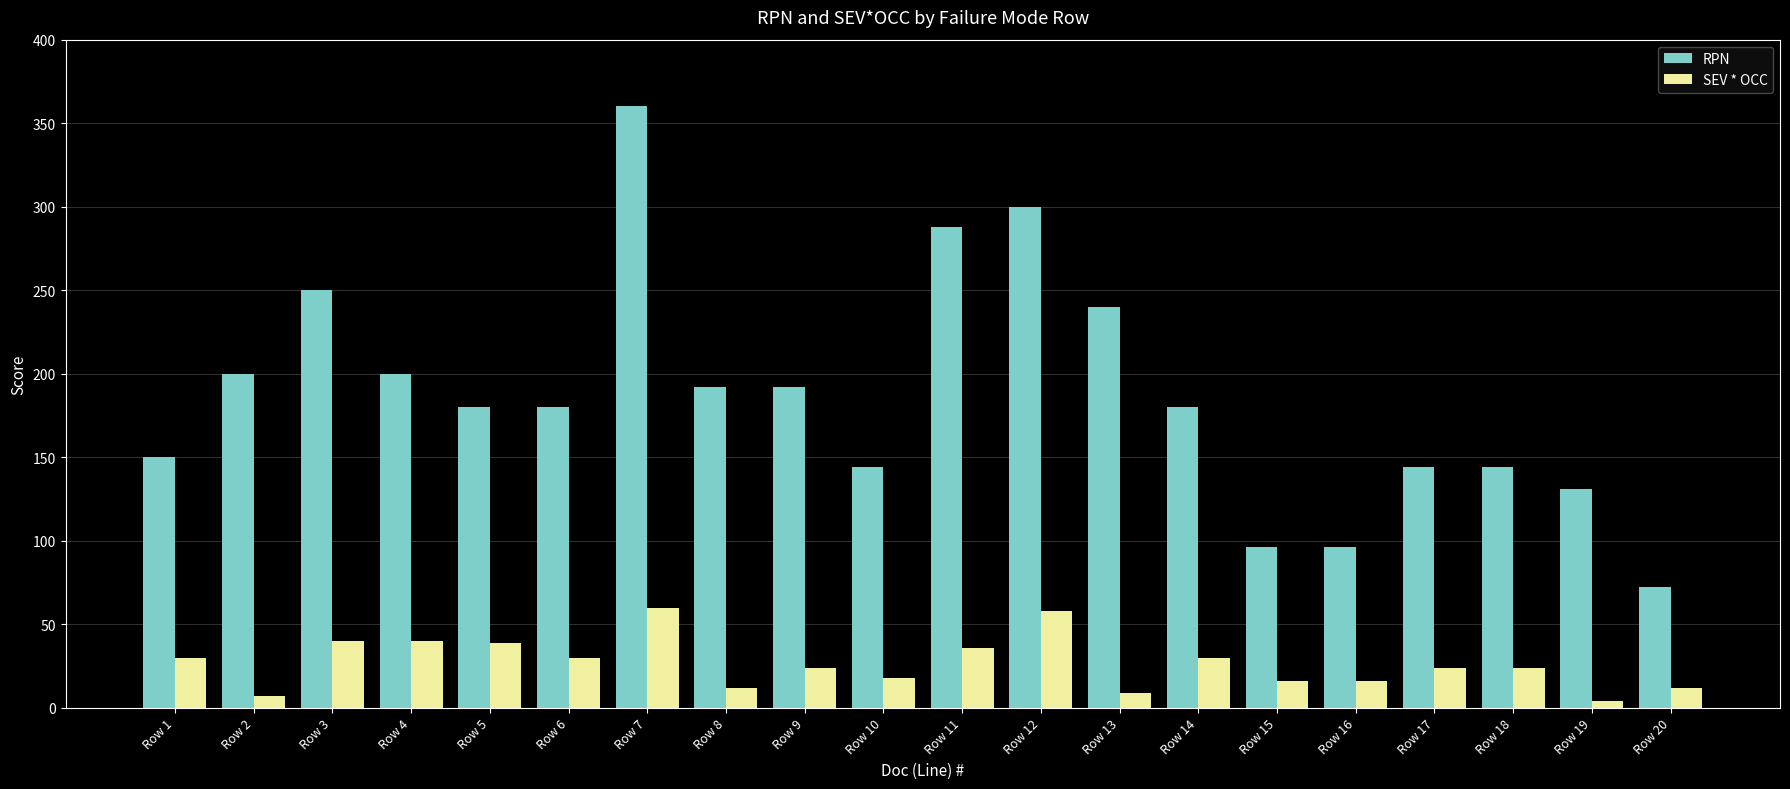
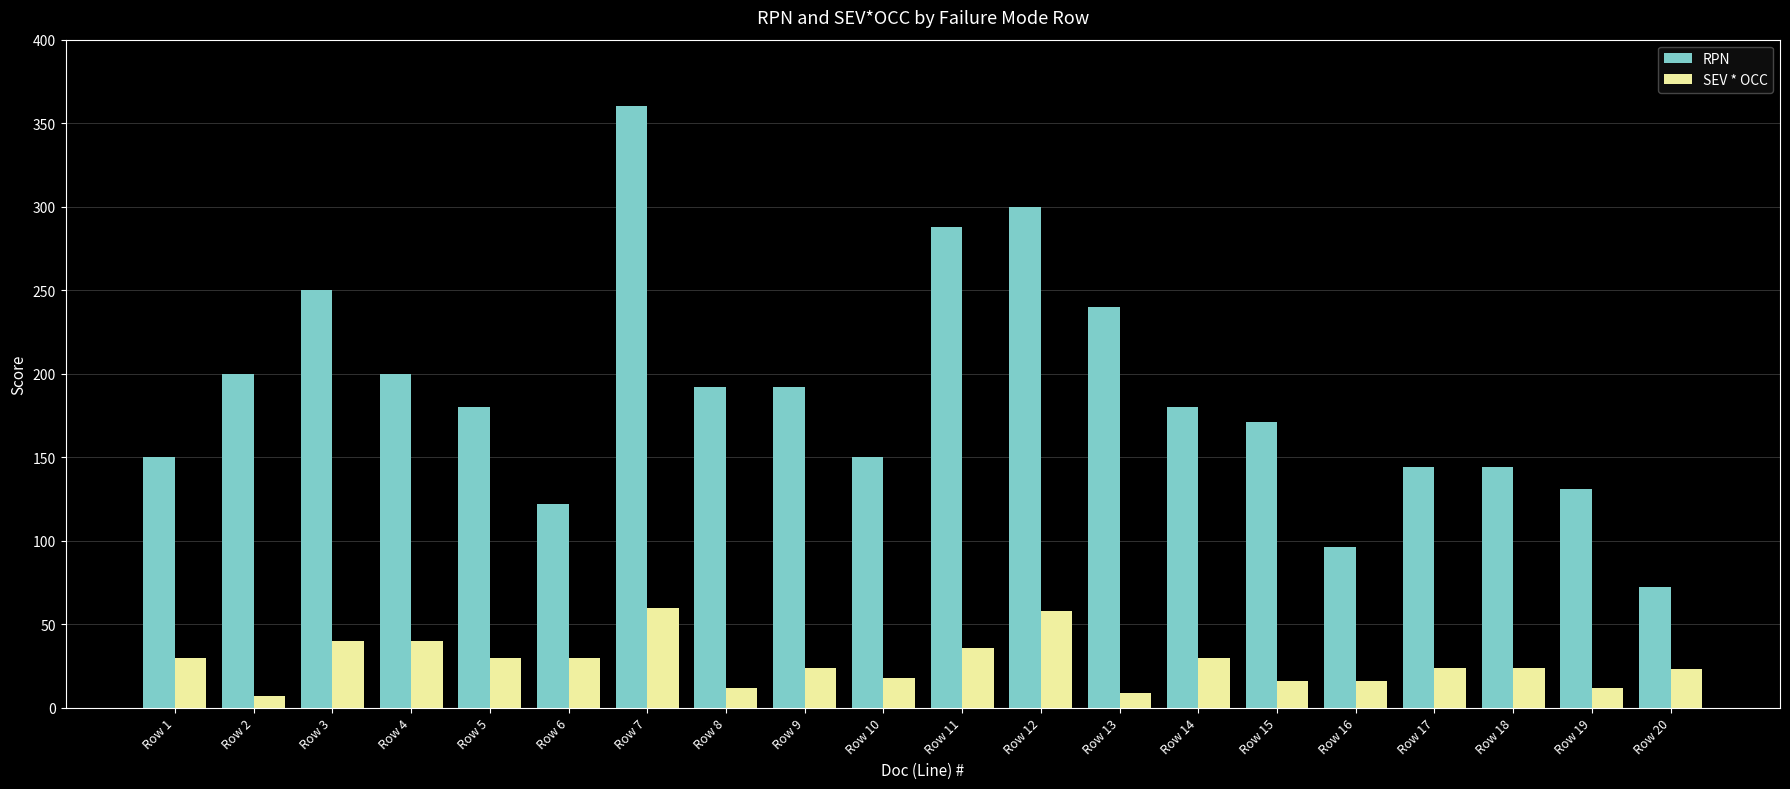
SEV * OCC, Row 5: 39 -> 30
RPN, Row 6: 180 -> 122
RPN, Row 10: 144 -> 150
RPN, Row 15: 96 -> 171
SEV * OCC, Row 19: 4 -> 12
SEV * OCC, Row 20: 12 -> 23
